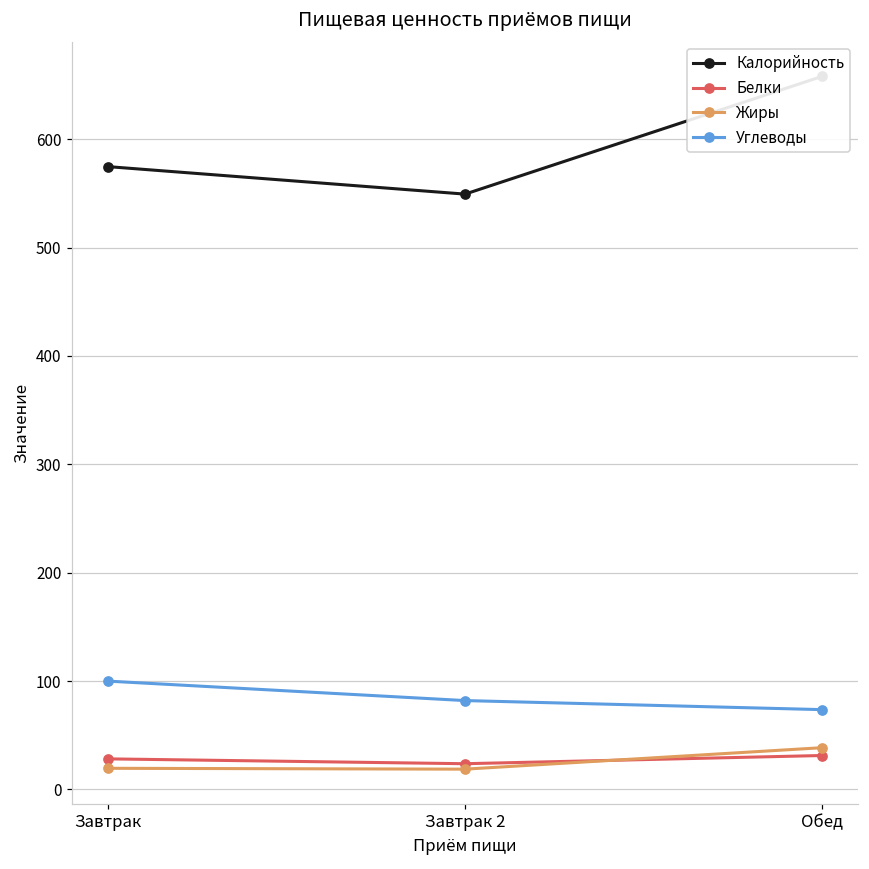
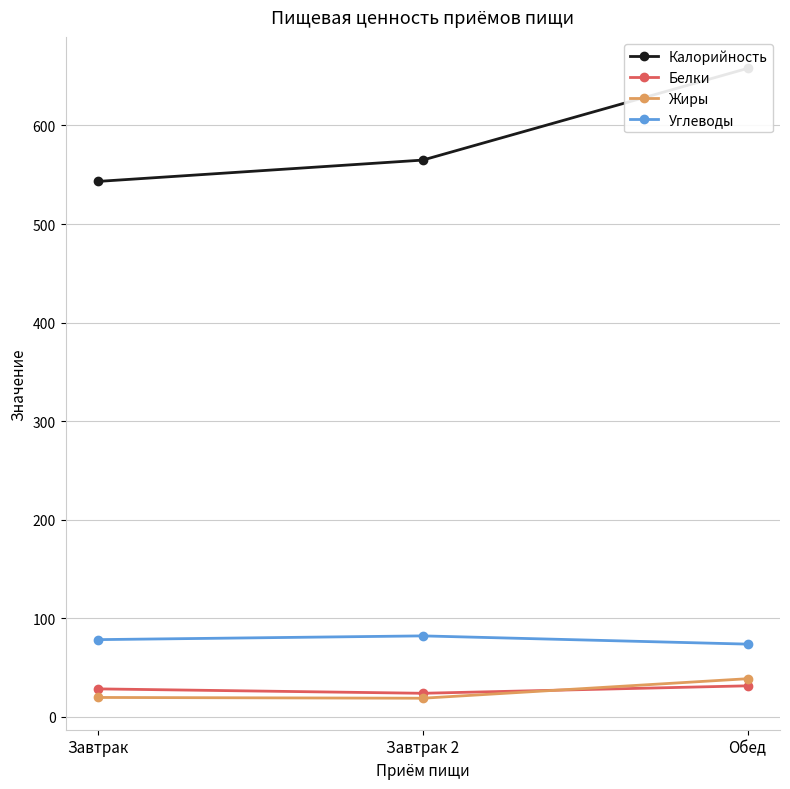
Калорийность, Завтрак: 570 -> 540
Углеводы, Завтрак: 100 -> 80
Калорийность, Завтрак 2: 550 -> 560
